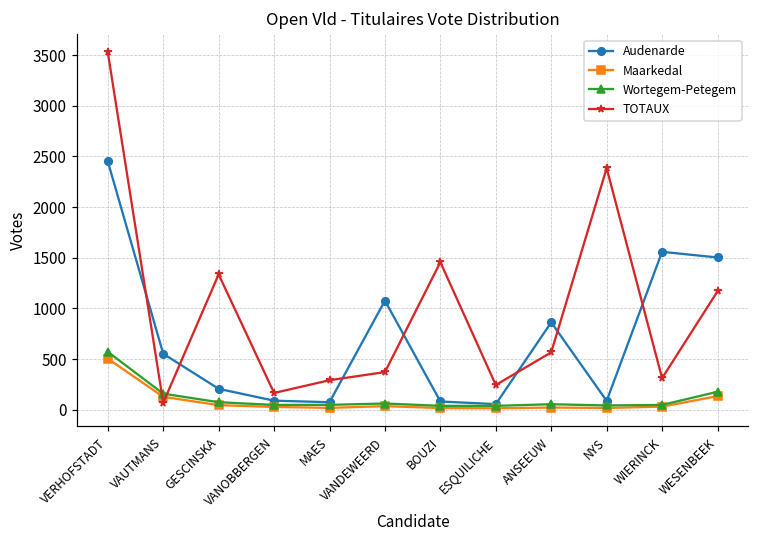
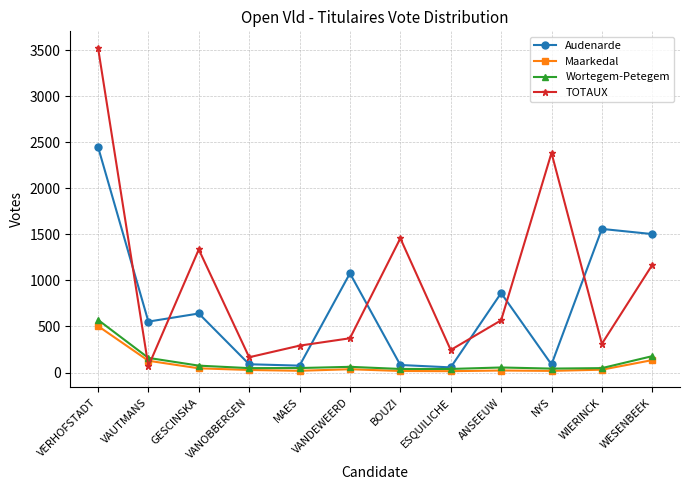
Audenarde, GESCINSKA: 200 -> 600
